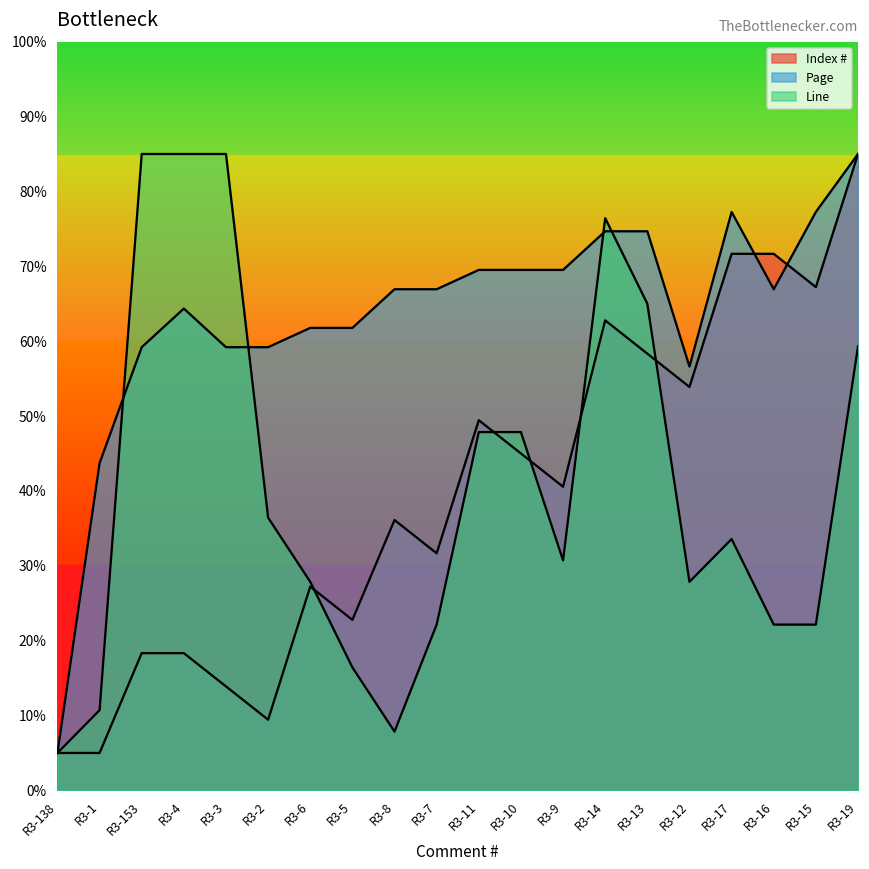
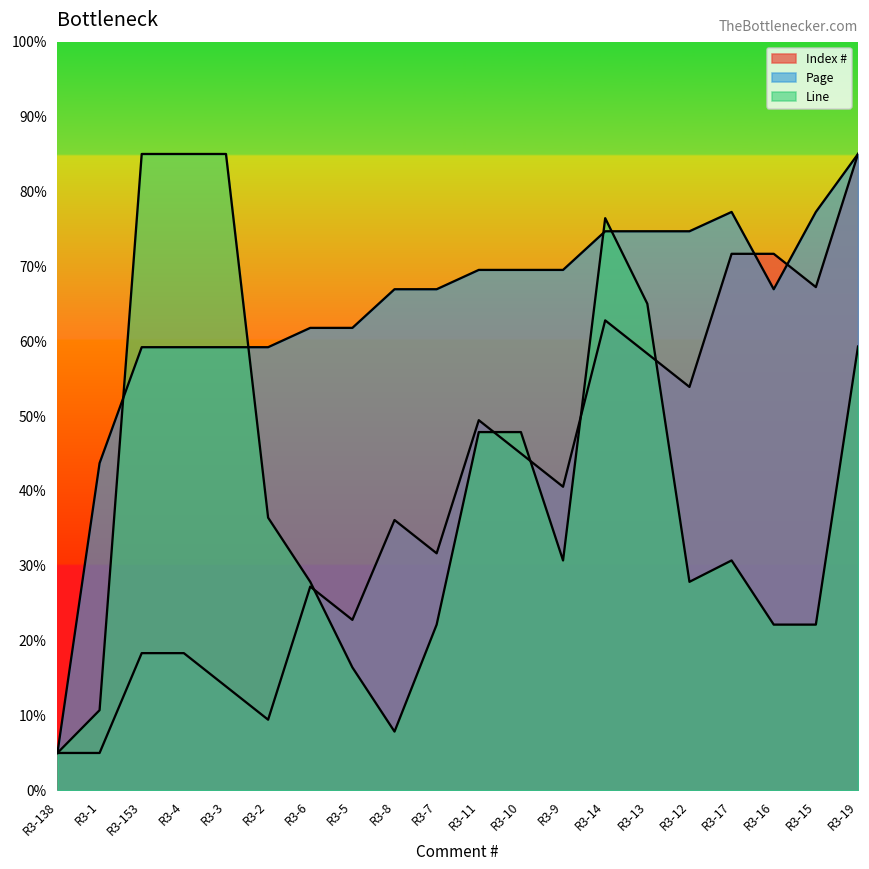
Page, R3-4: 64% -> 59%
Page, R3-12: 57% -> 75%
Line, R3-17: 34% -> 31%
